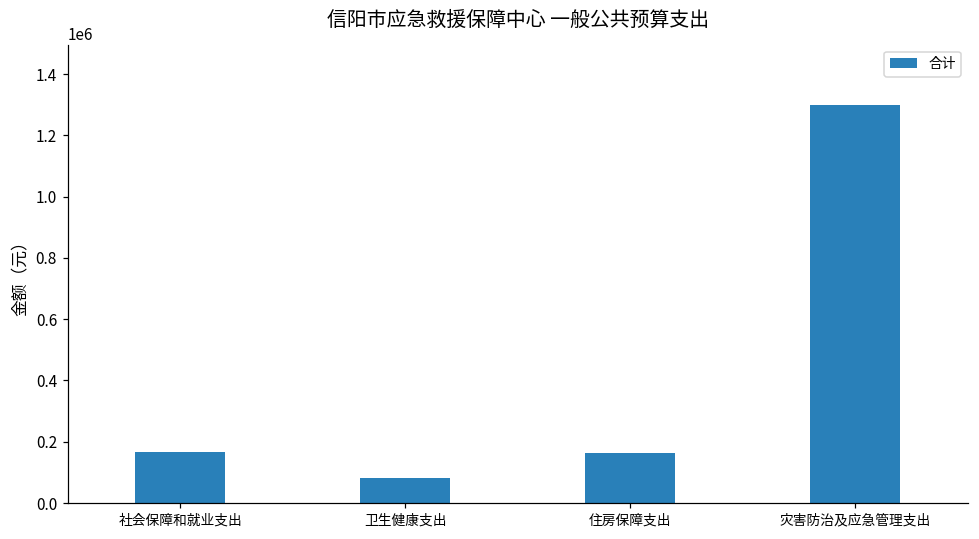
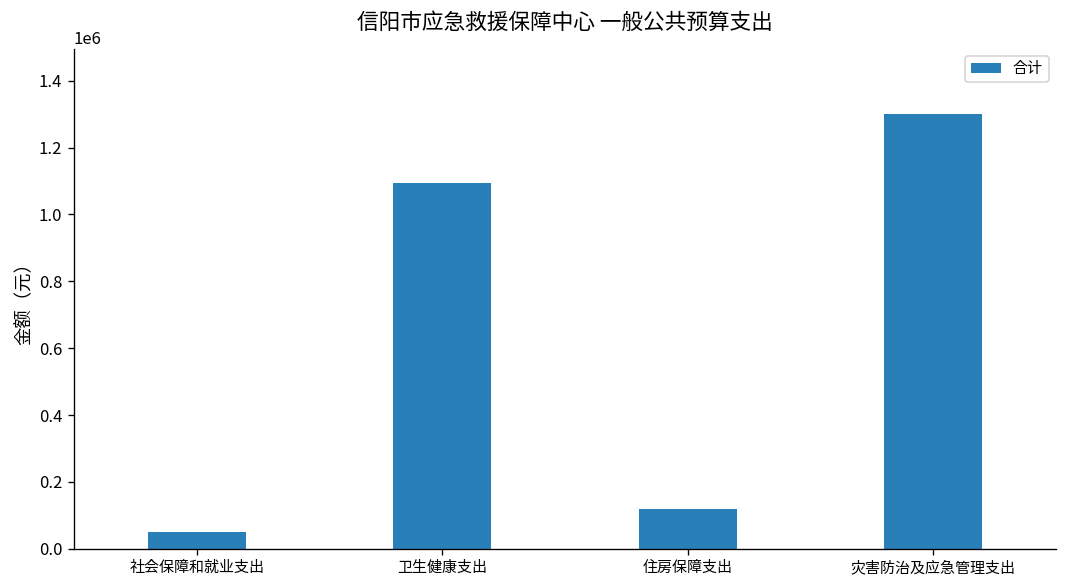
社会保障和就业支出: 170000 -> 50000
卫生健康支出: 80000 -> 1090000
住房保障支出: 160000 -> 120000
